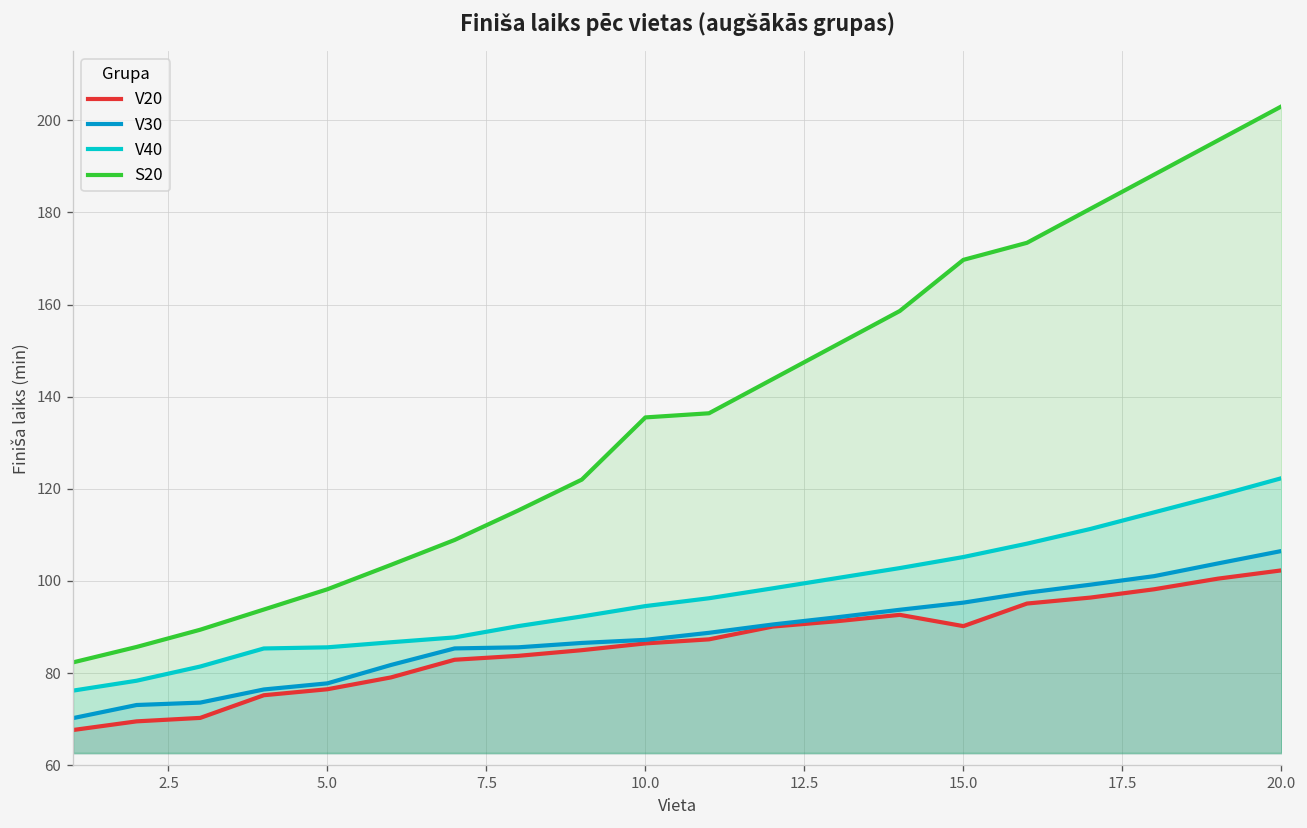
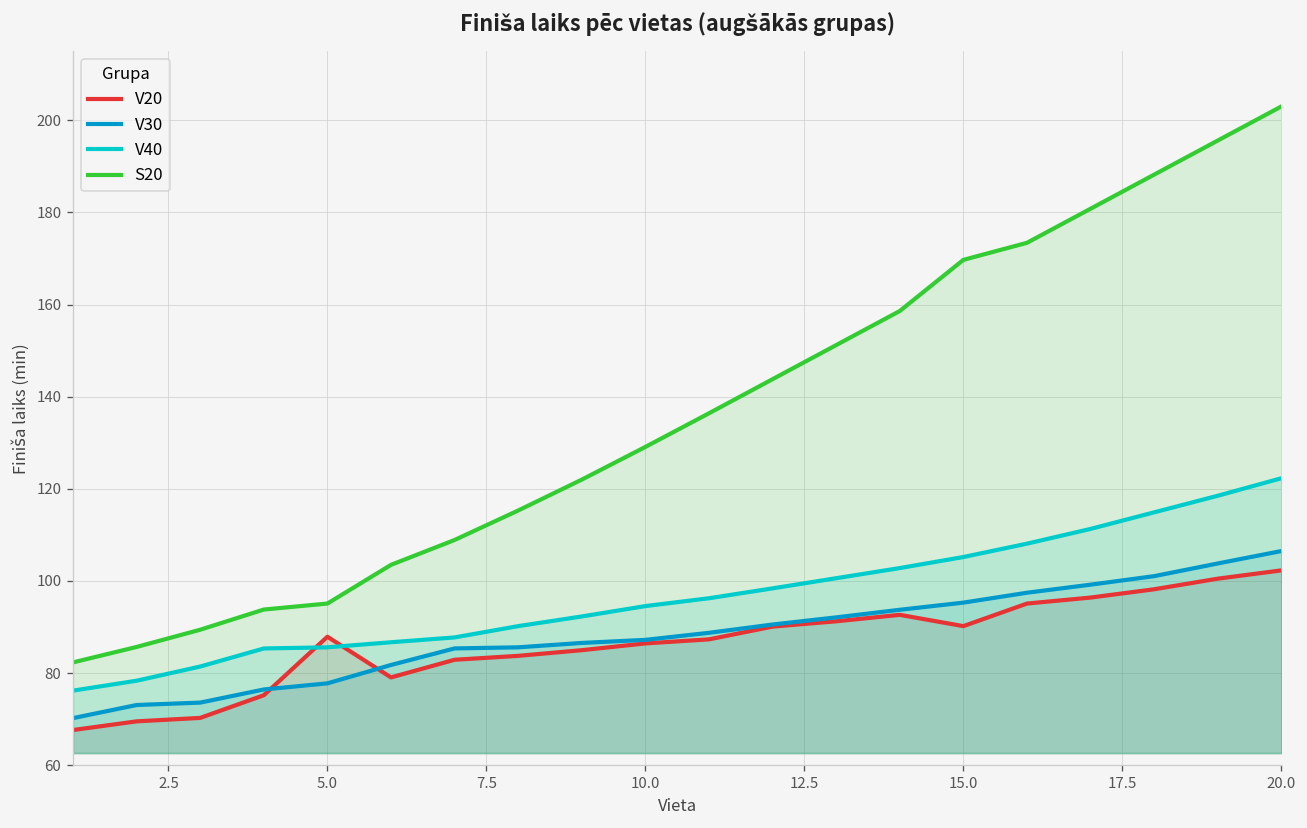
V20, 5.0: 77 -> 88
S20, 5.0: 98 -> 95
S20, 10.0: 136 -> 129
